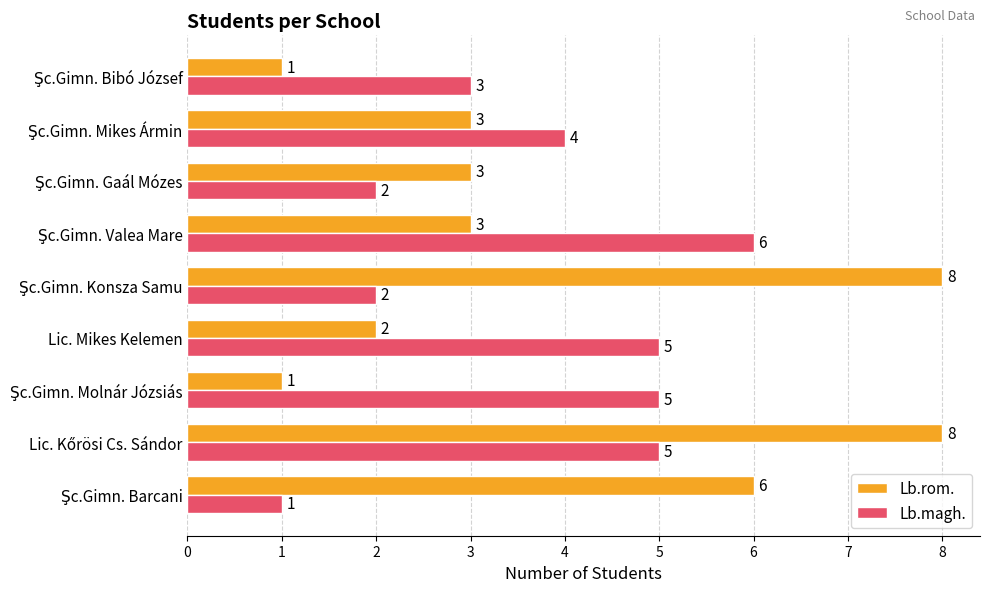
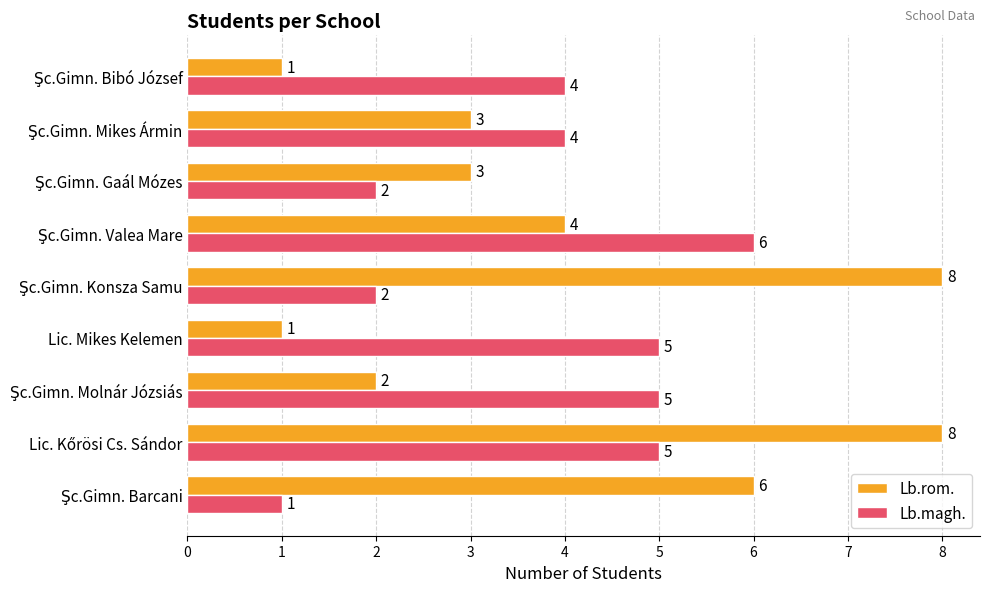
Lb.magh., Şc.Gimn. Bibó József: 3 -> 4
Lb.rom., Şc.Gimn. Valea Mare: 3 -> 4
Lb.rom., Lic. Mikes Kelemen: 2 -> 1
Lb.rom., Şc.Gimn. Molnár Józsiás: 1 -> 2
